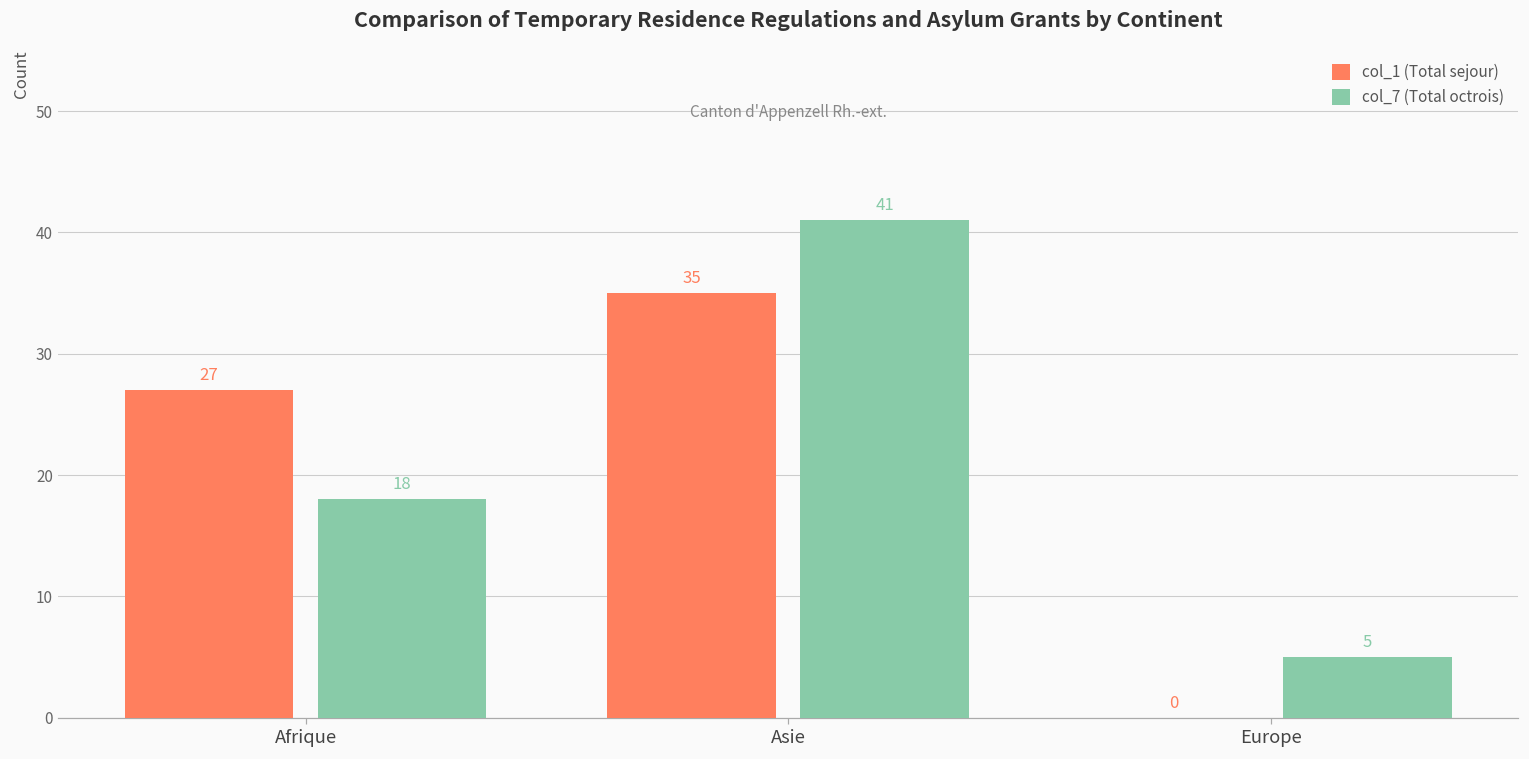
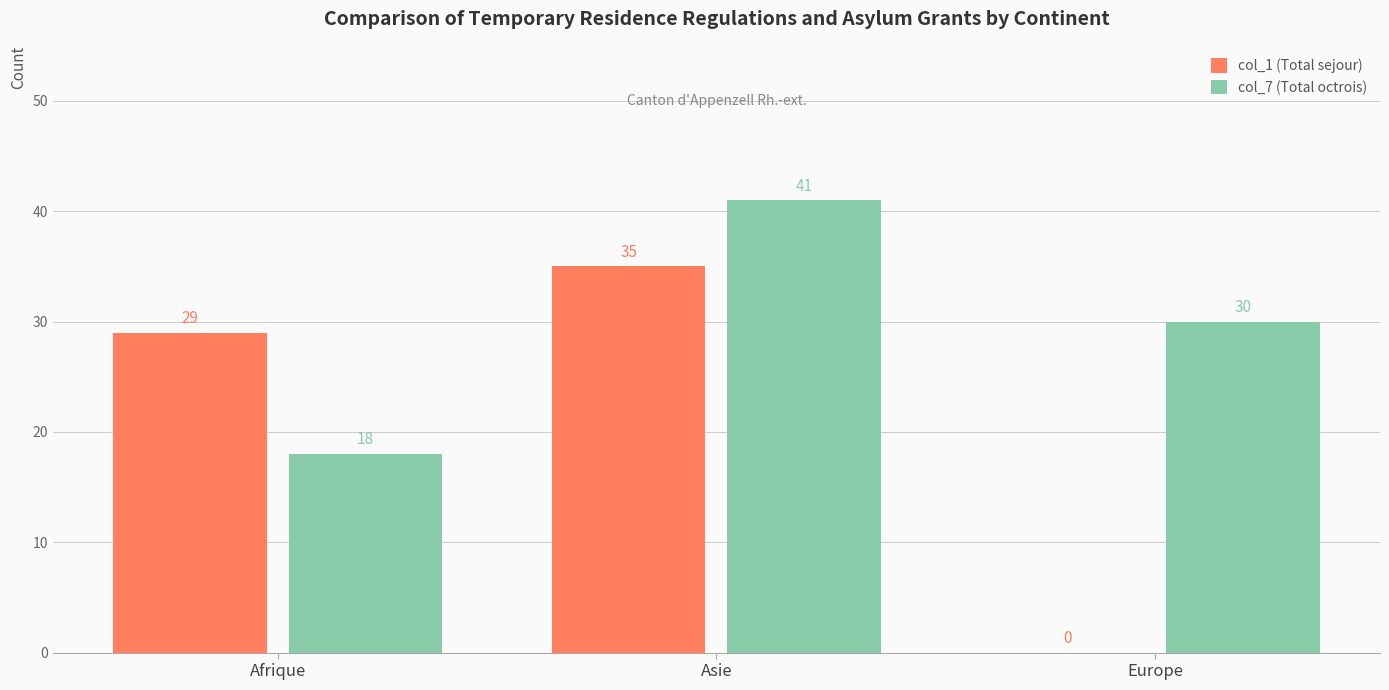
col_1 (Total sejour), Afrique: 27 -> 29
col_7 (Total octrois), Europe: 5 -> 30
